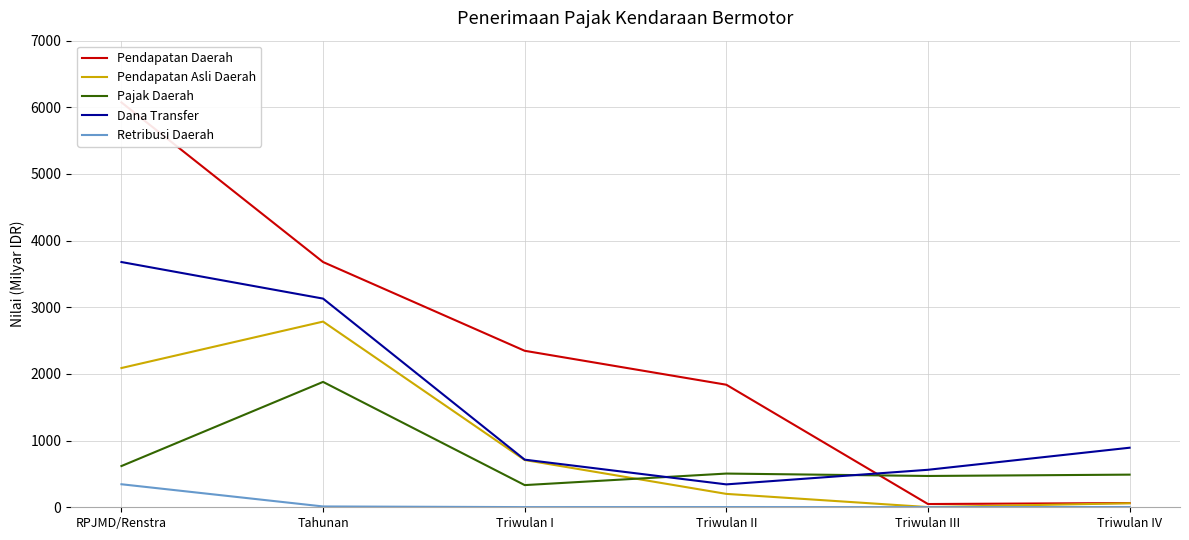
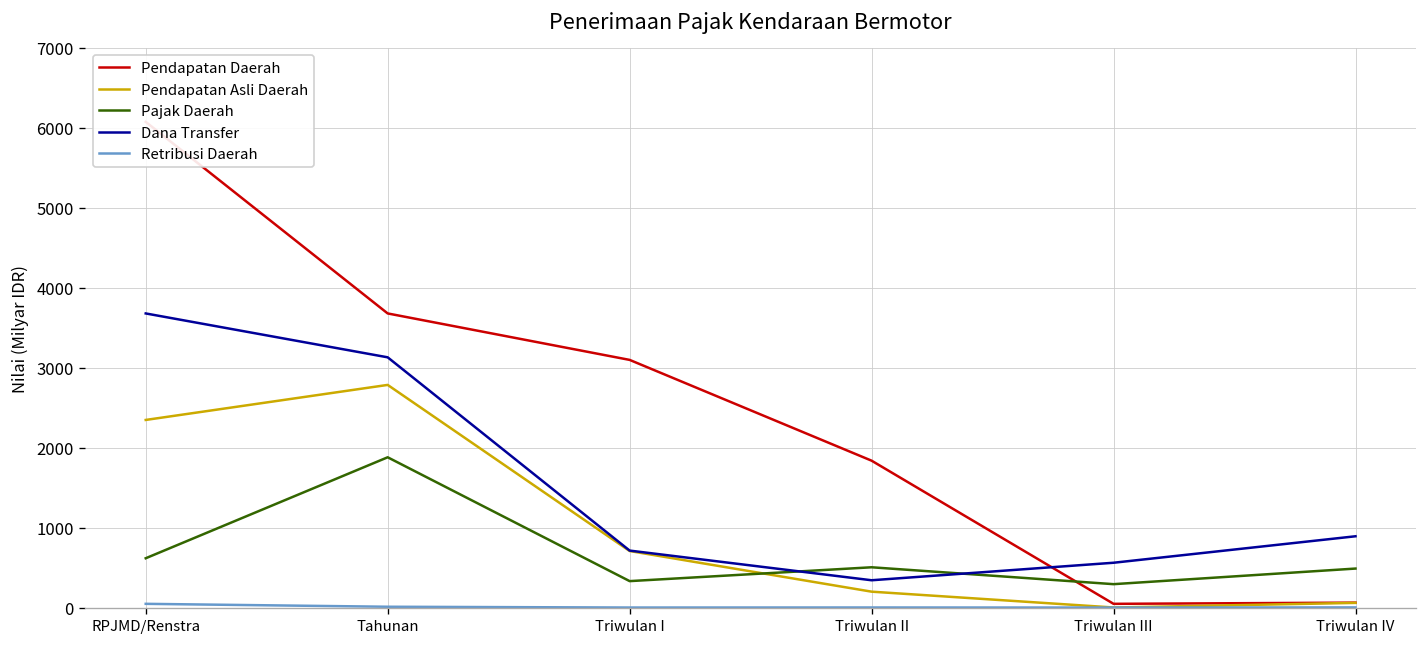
Pendapatan Asli Daerah, RPJMD/Renstra: 2100 -> 2300
Retribusi Daerah, RPJMD/Renstra: 300 -> 0
Pendapatan Daerah, Triwulan I: 2300 -> 3100
Pajak Daerah, Triwulan III: 500 -> 300
